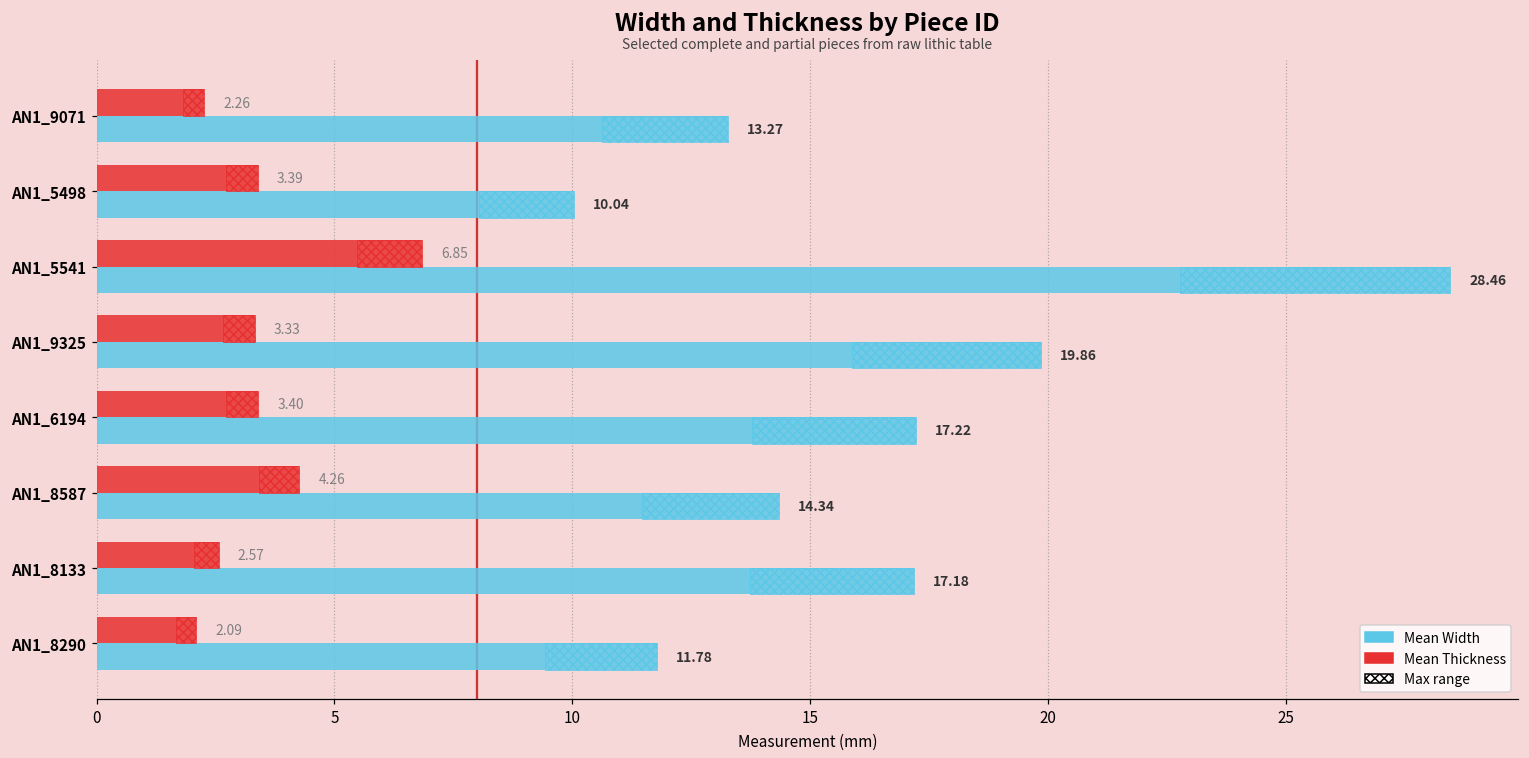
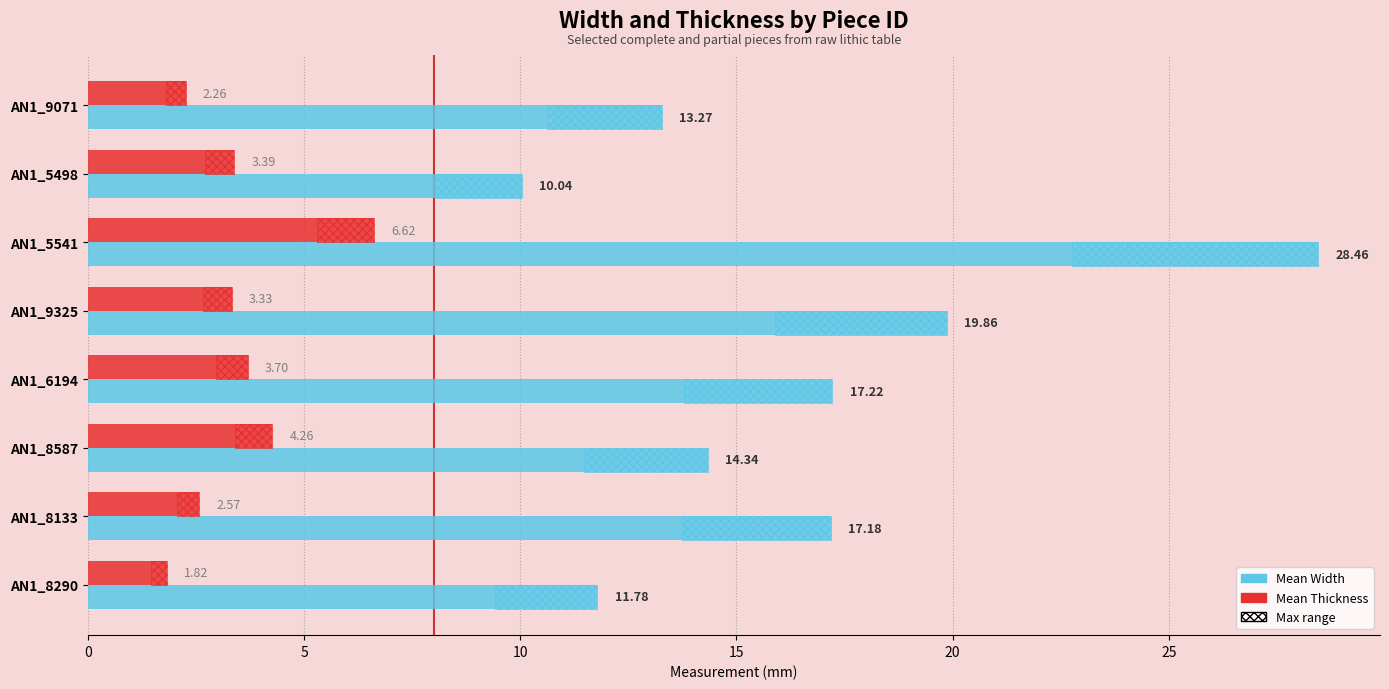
Mean Thickness, AN1_5541: 6.85 -> 6.62
Mean Thickness, AN1_6194: 3.40 -> 3.70
Mean Thickness, AN1_8290: 2.09 -> 1.82
